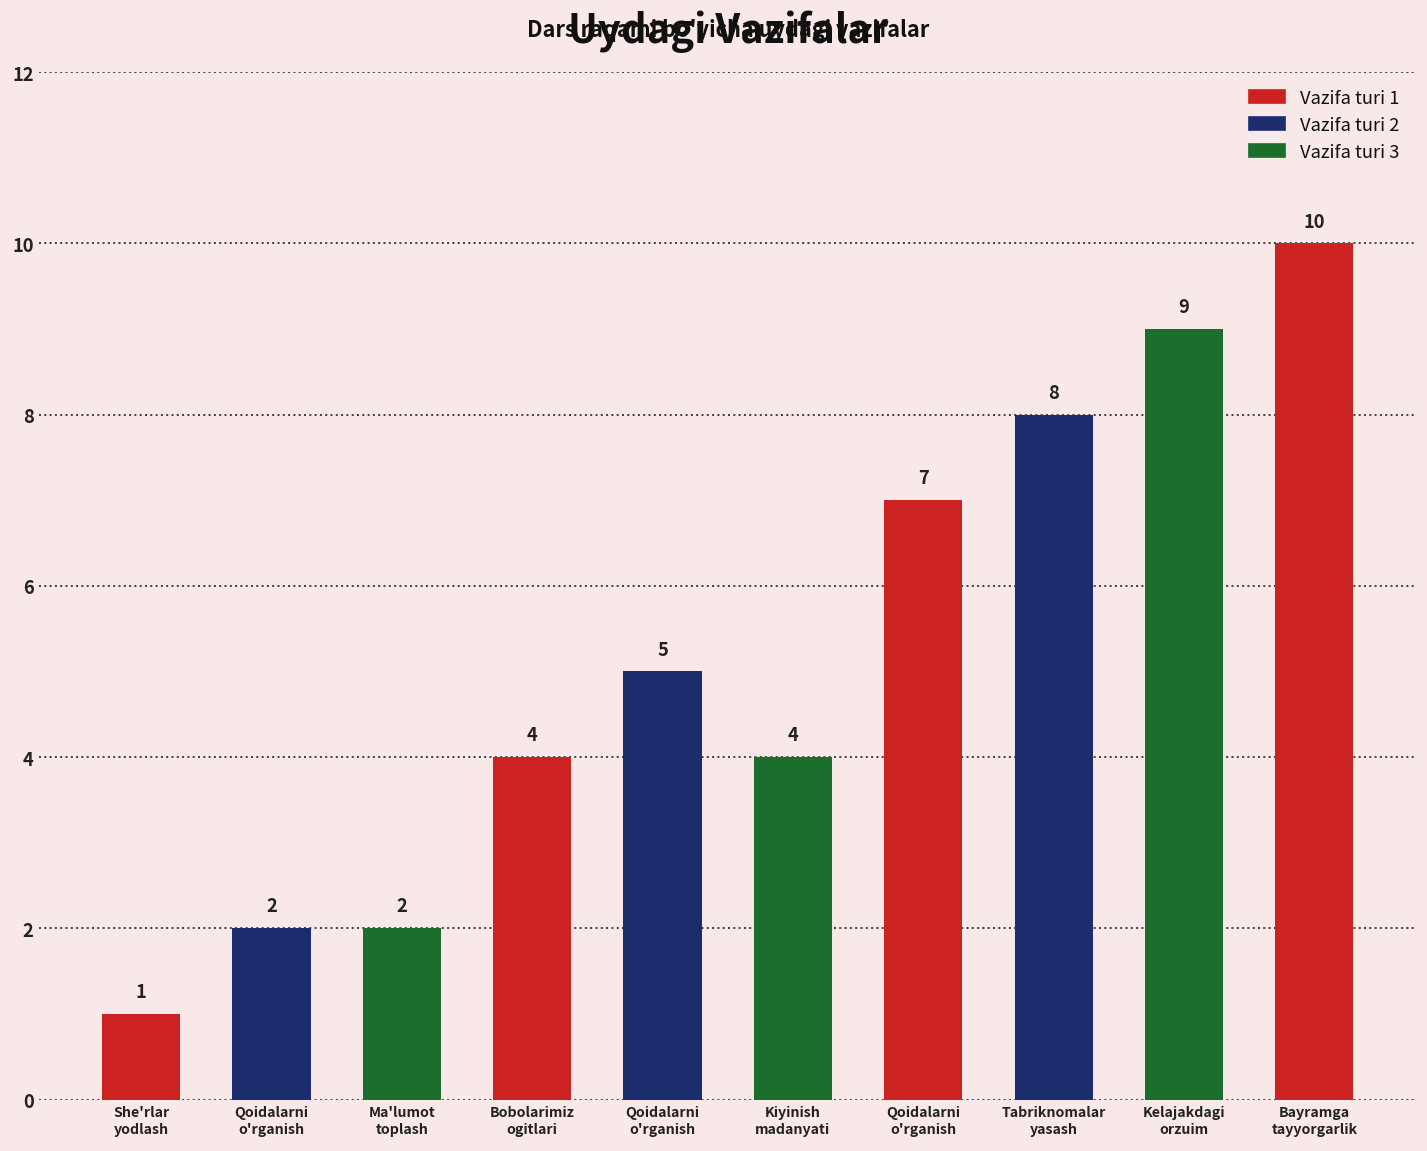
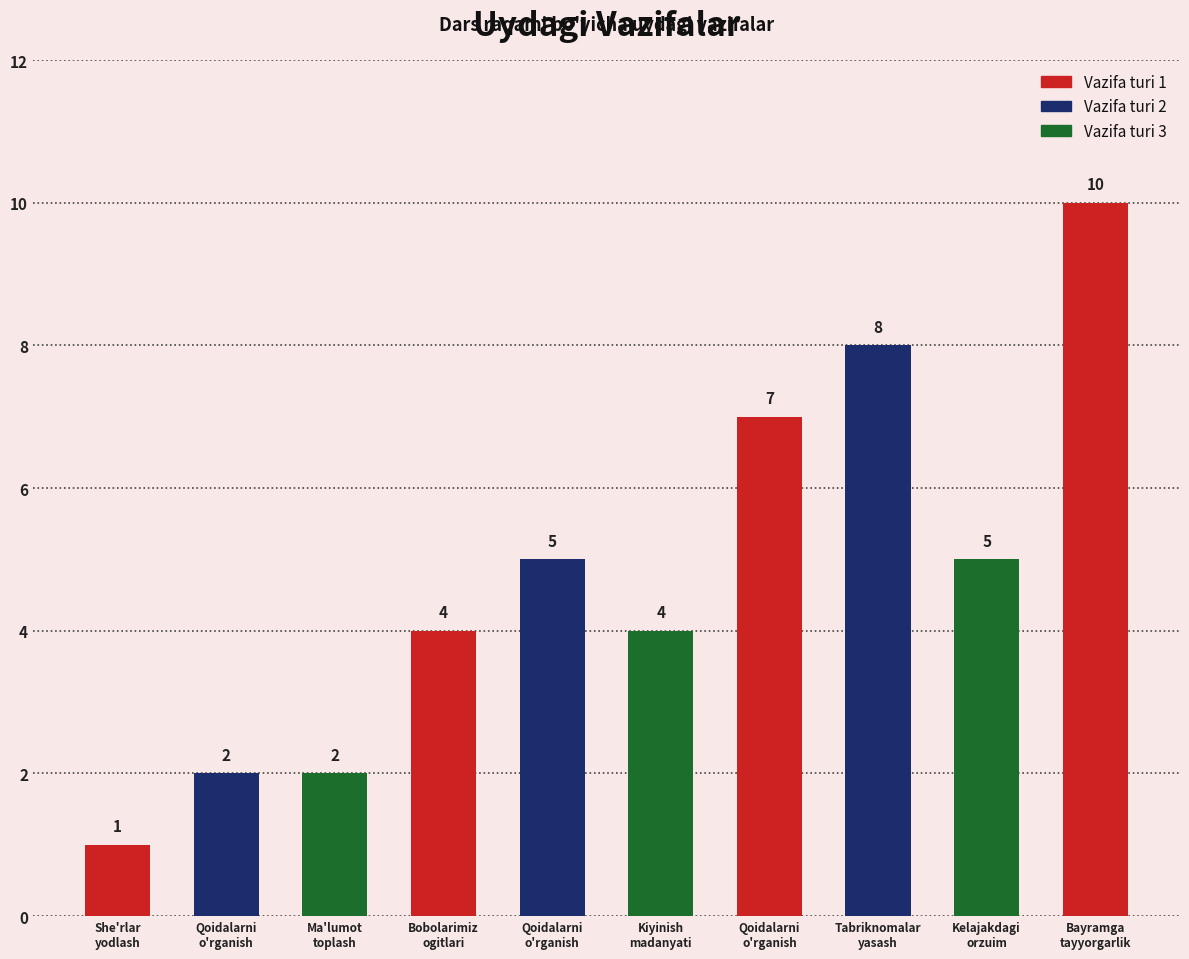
Kelajakdagi orzuim: 9 -> 5
